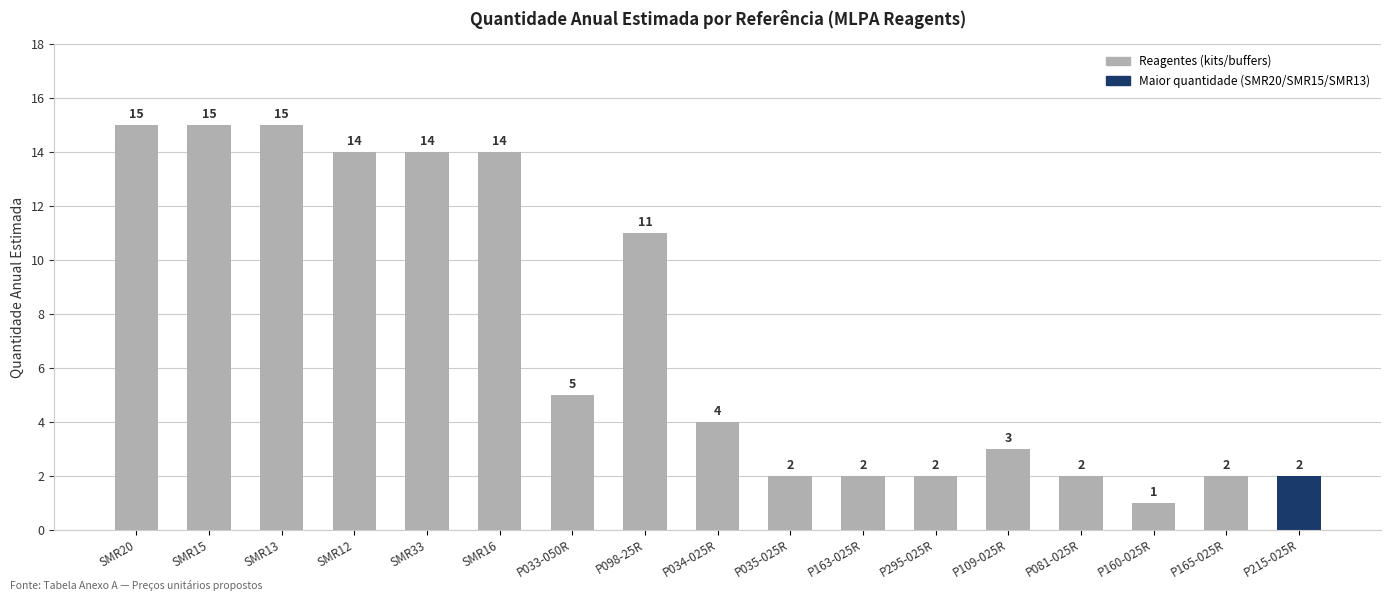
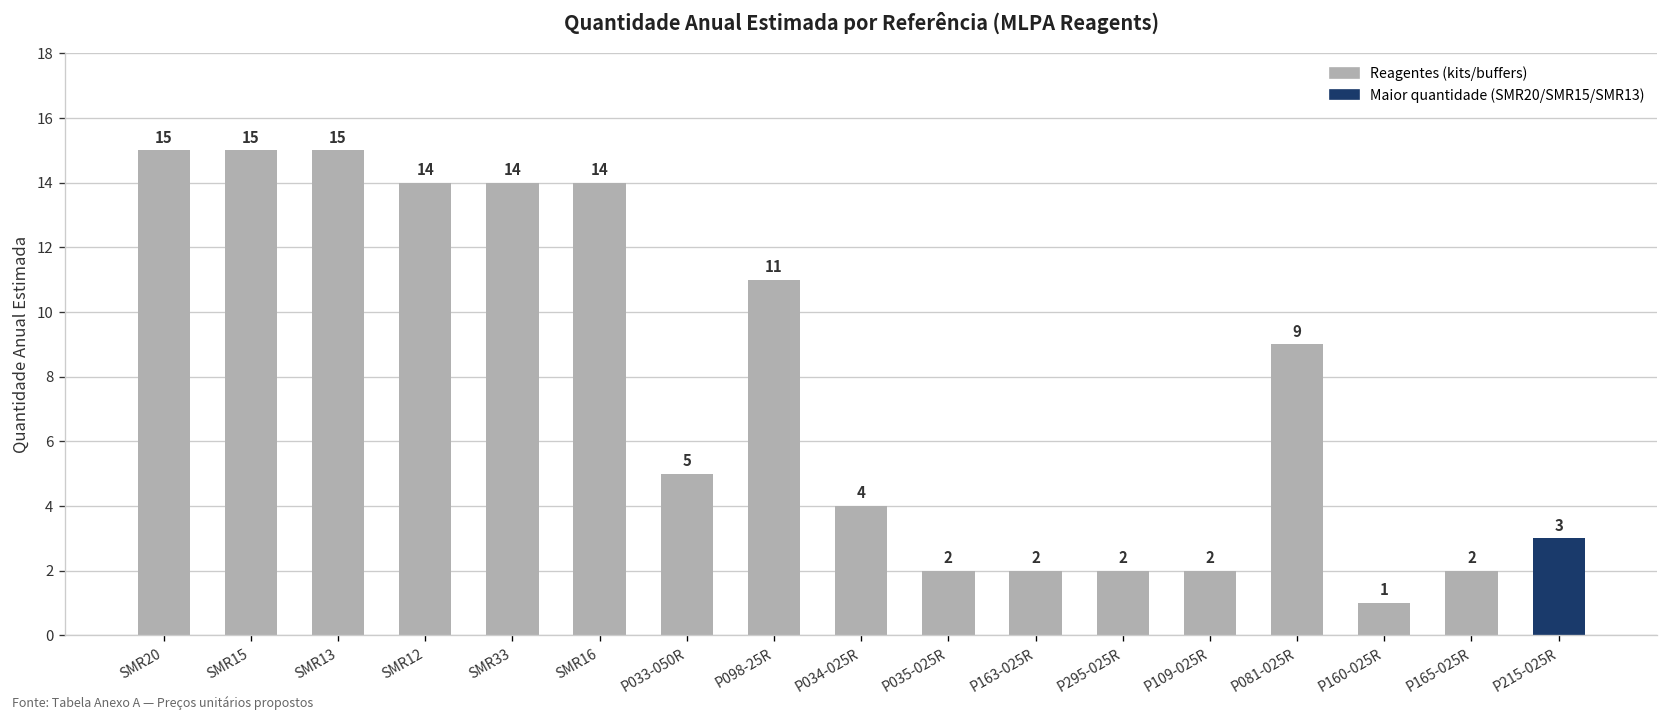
P109-025R: 3 -> 2
P081-025R: 2 -> 9
P215-025R: 2 -> 3
